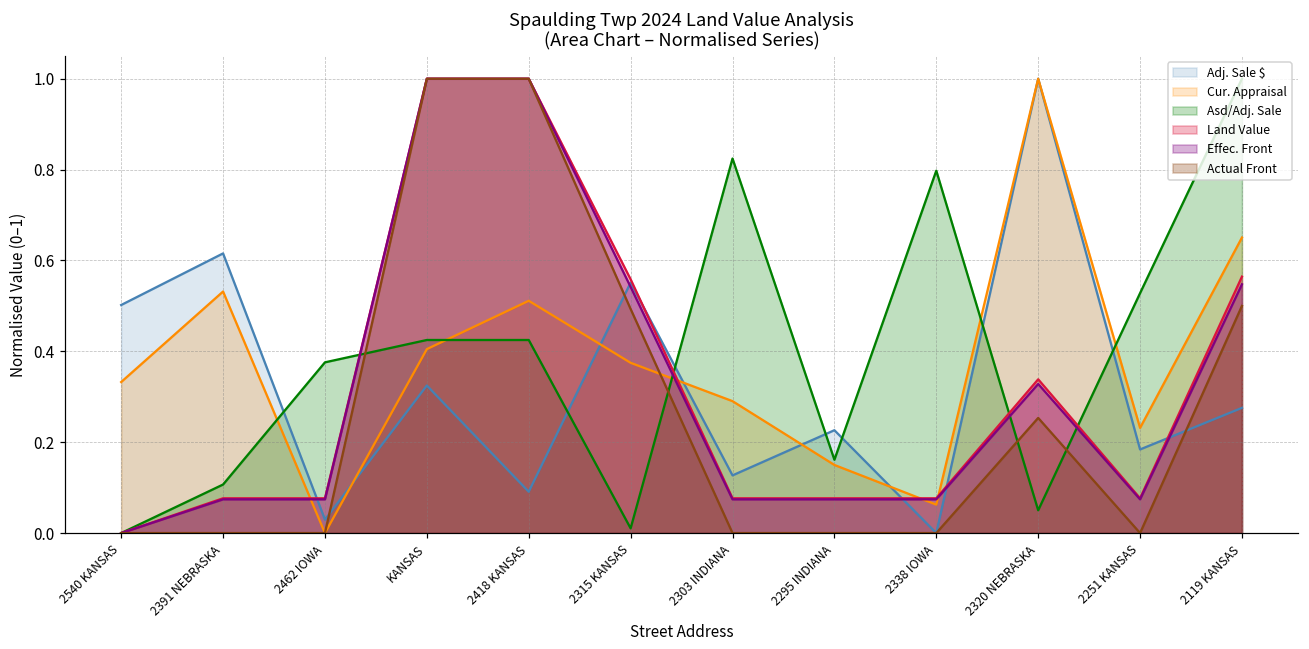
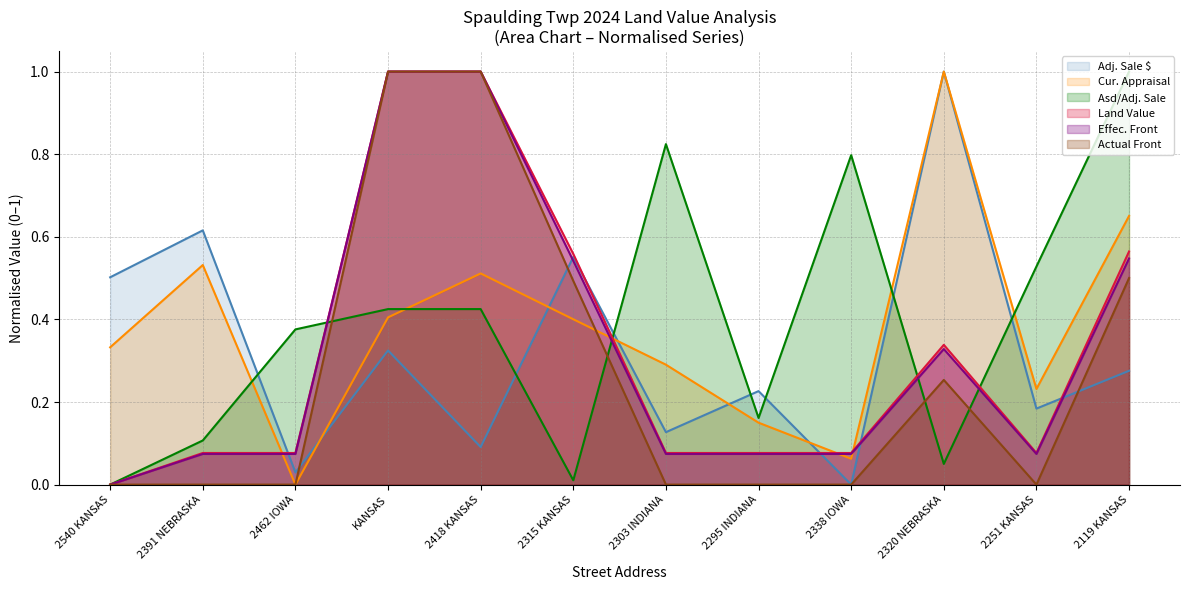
Cur. Appraisal, 2315 KANSAS: 0.37 -> 0.40
